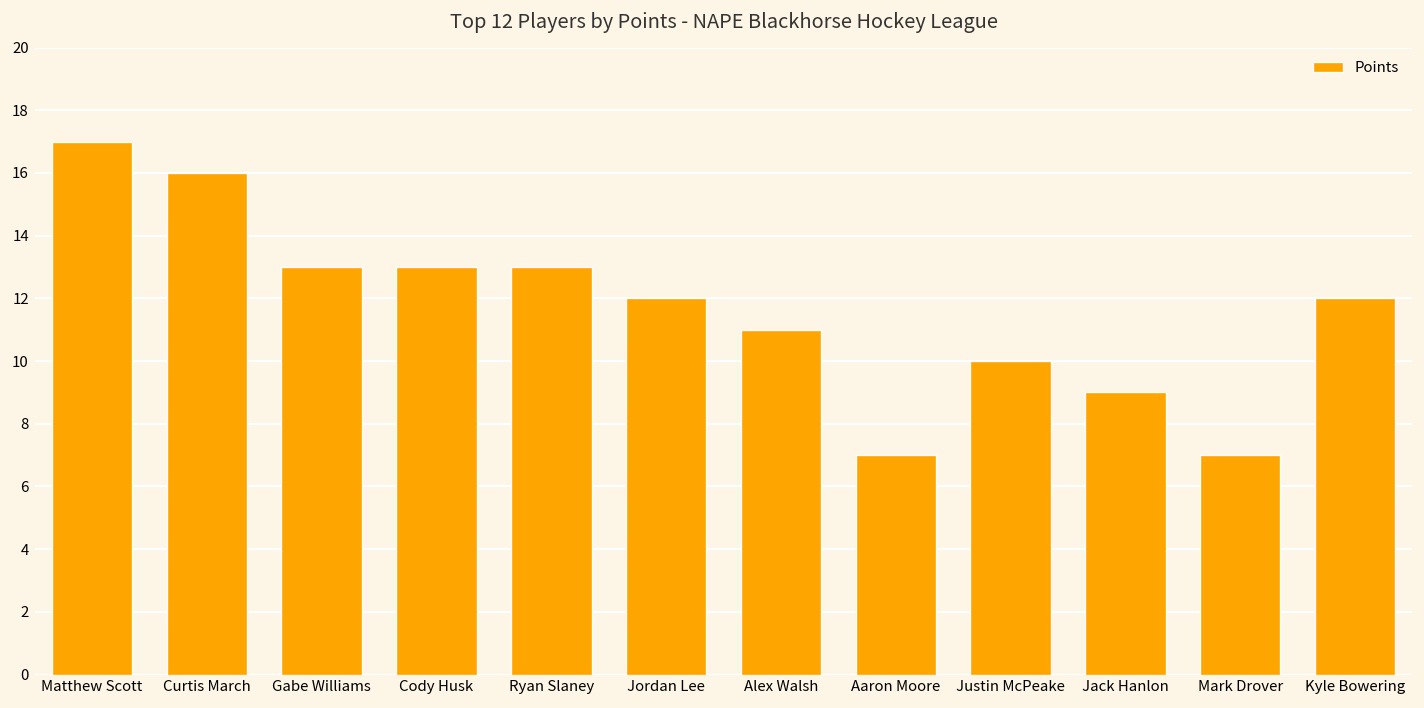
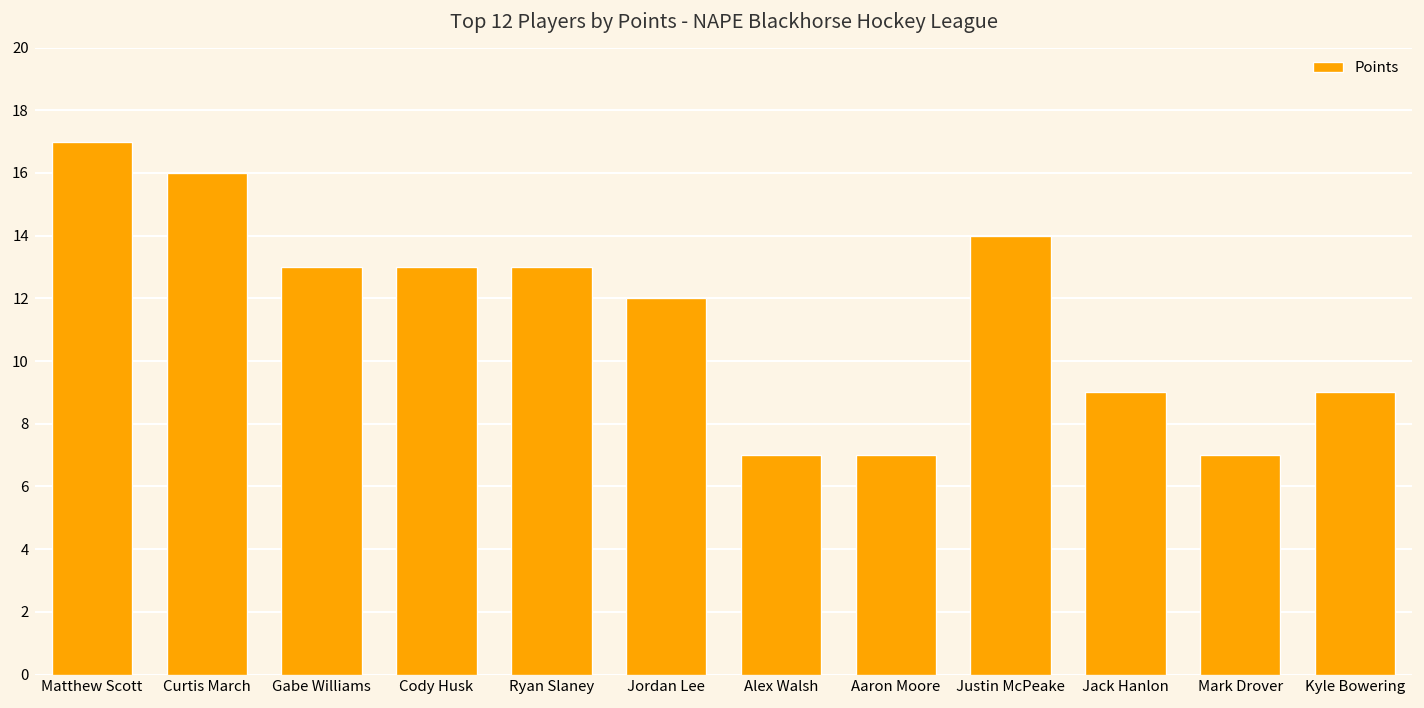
Alex Walsh: 11 -> 7
Justin McPeake: 10 -> 14
Kyle Bowering: 12 -> 9
